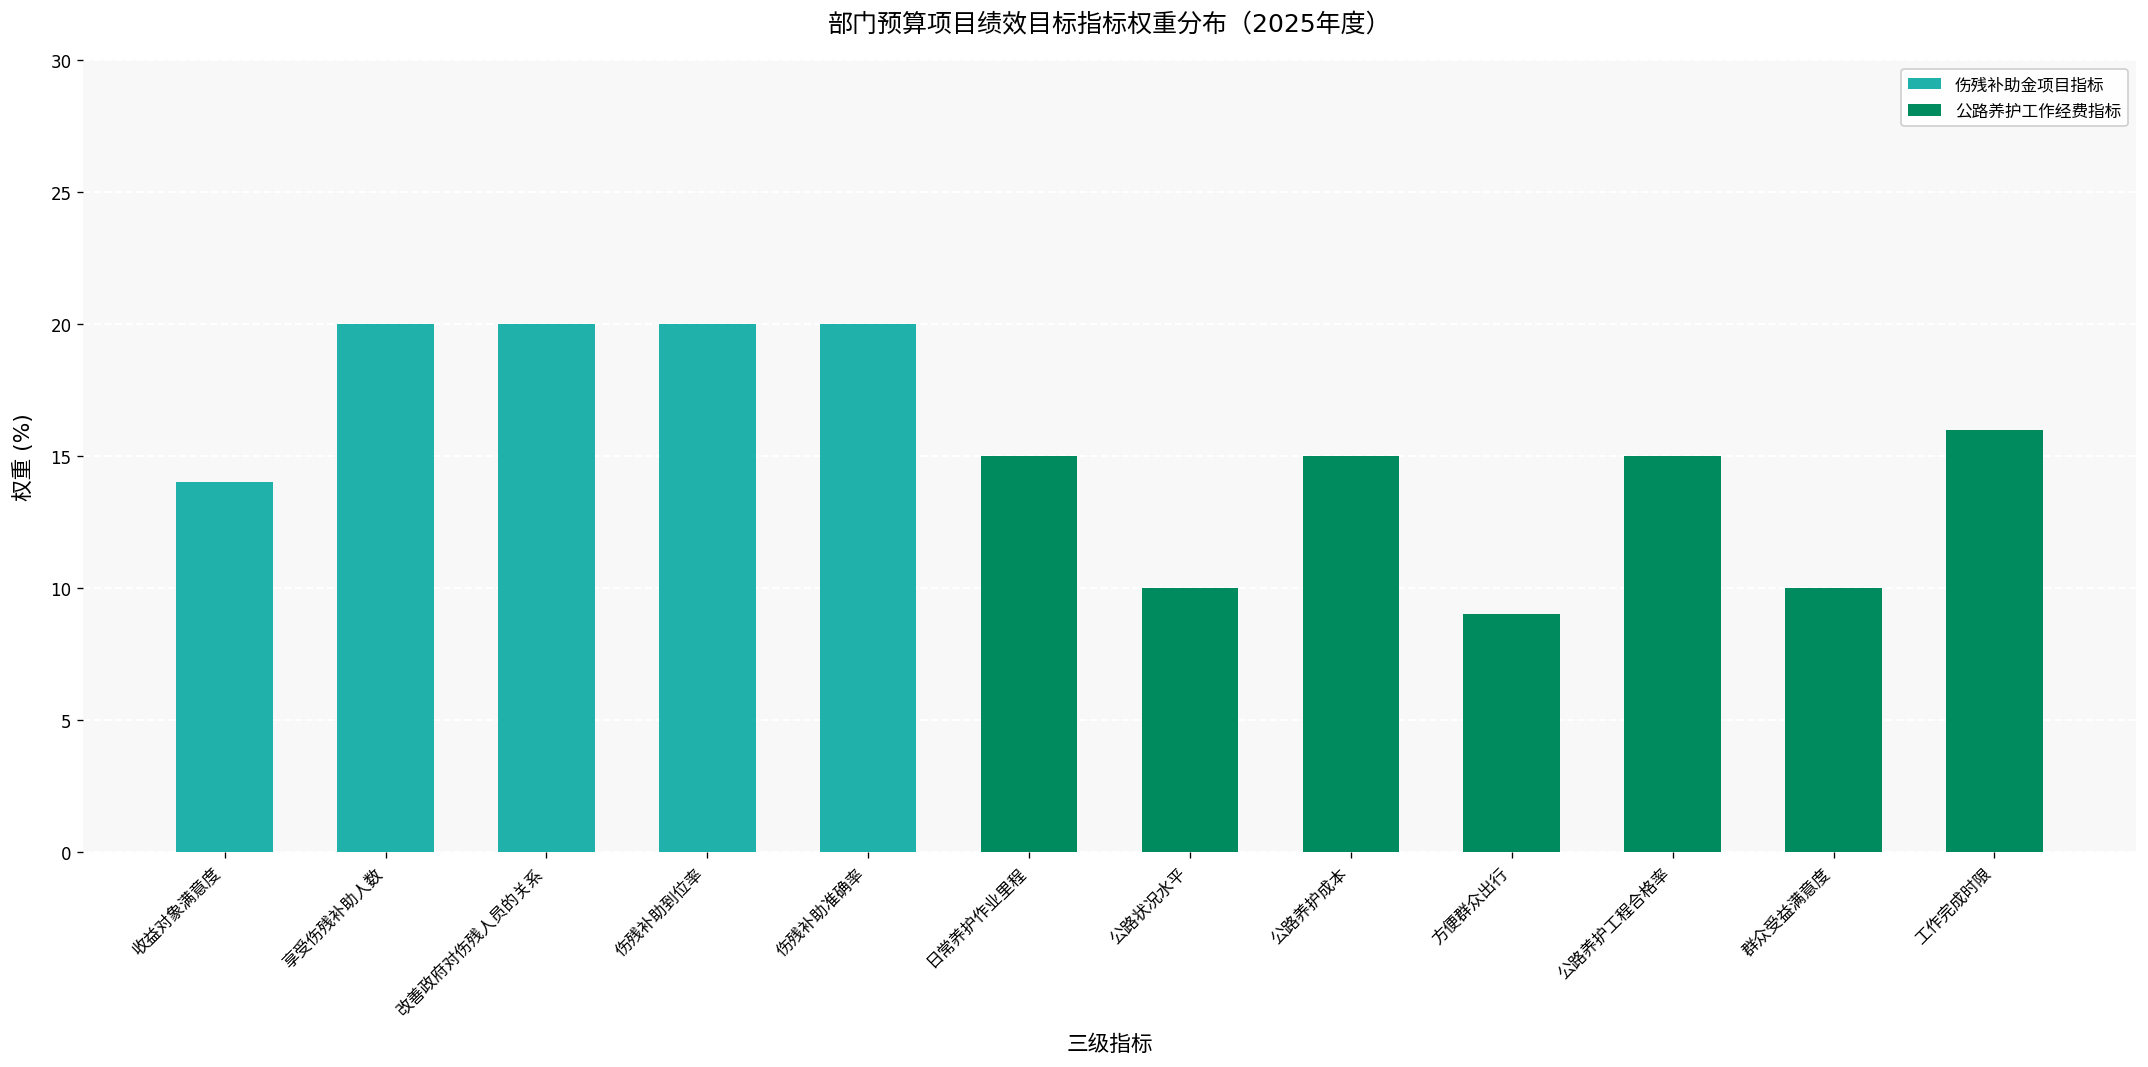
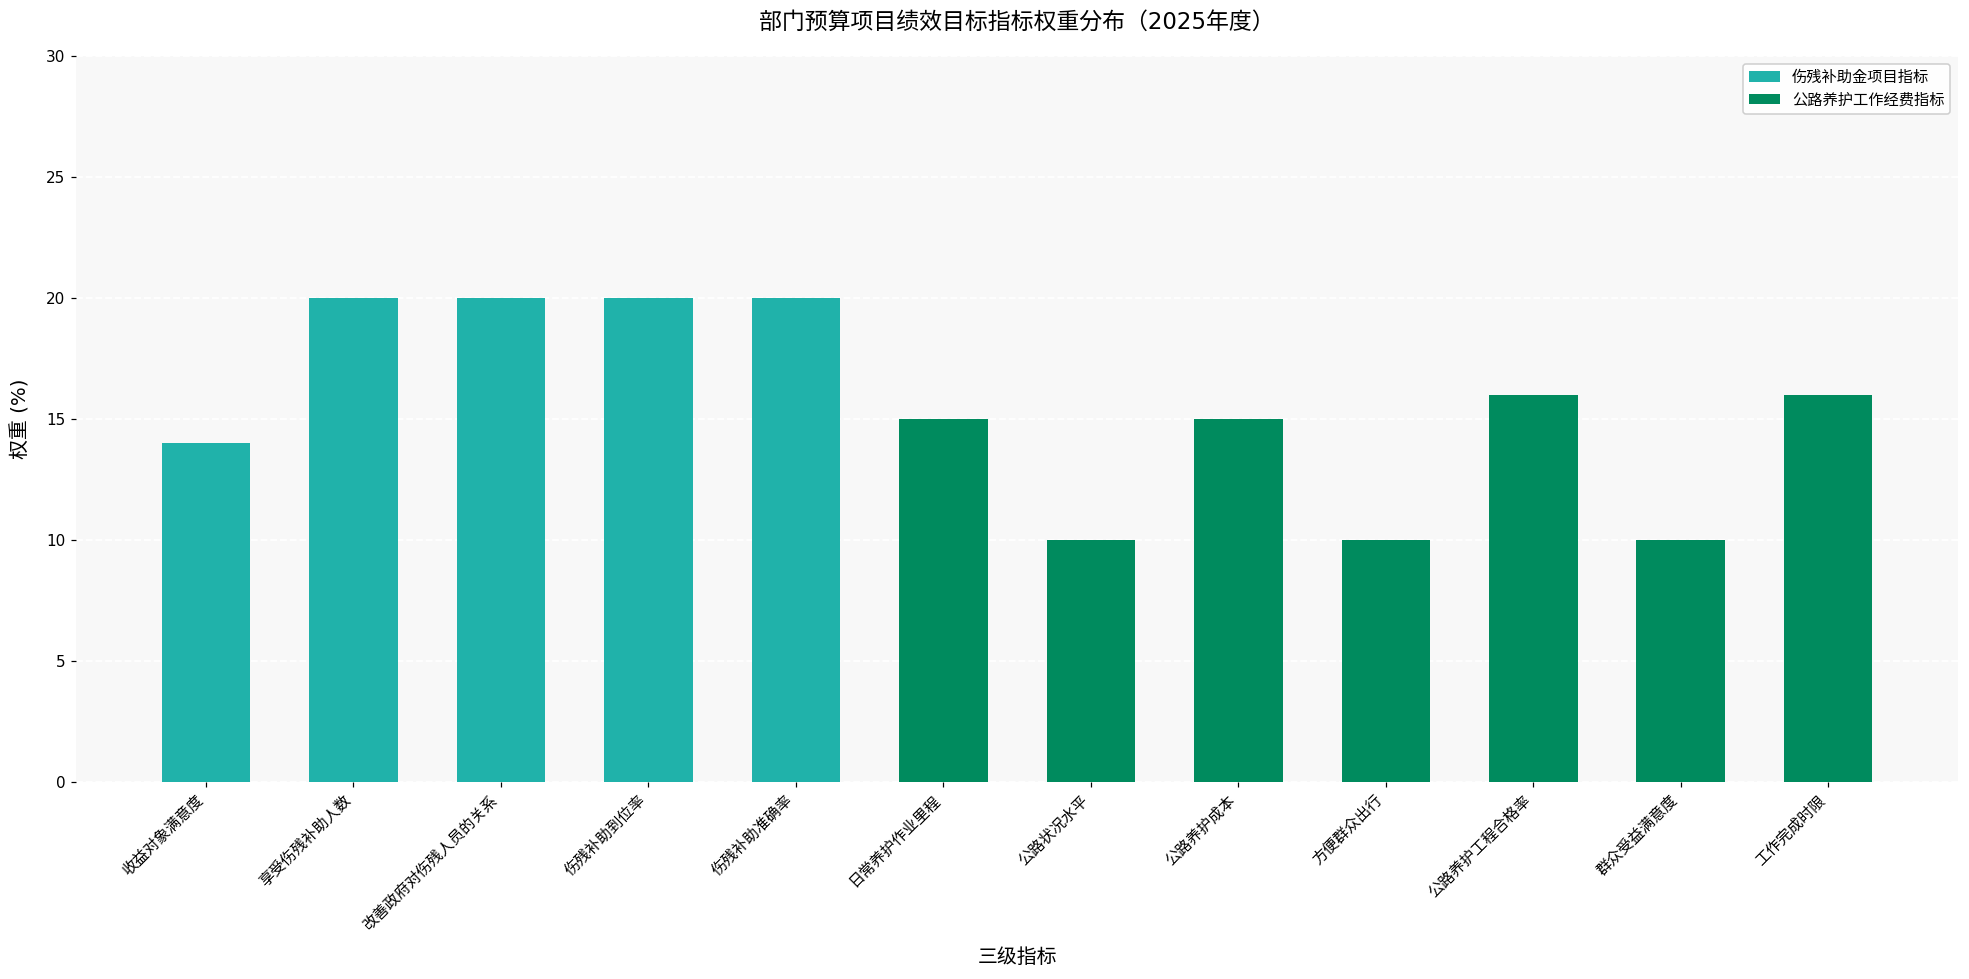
公路养护工作经费指标, 方便群众出行: 9 -> 10
公路养护工作经费指标, 公路养护工程合格率: 15 -> 16
